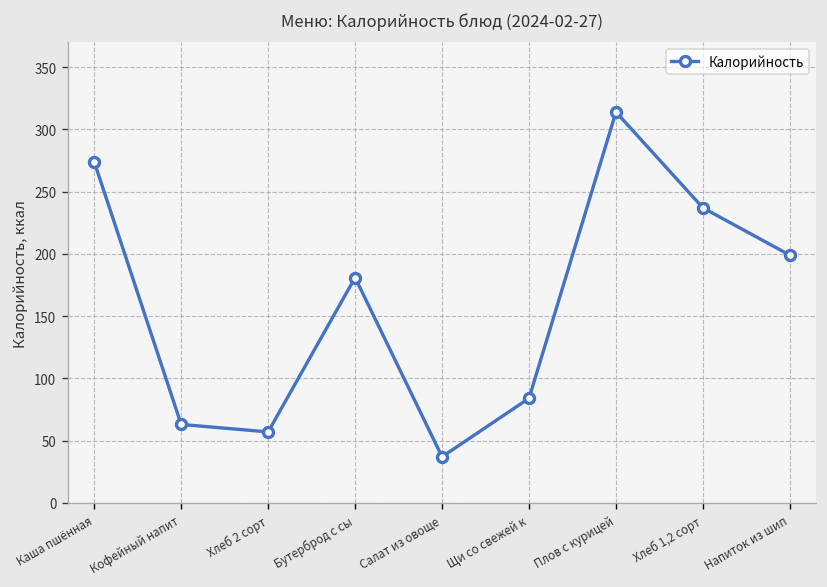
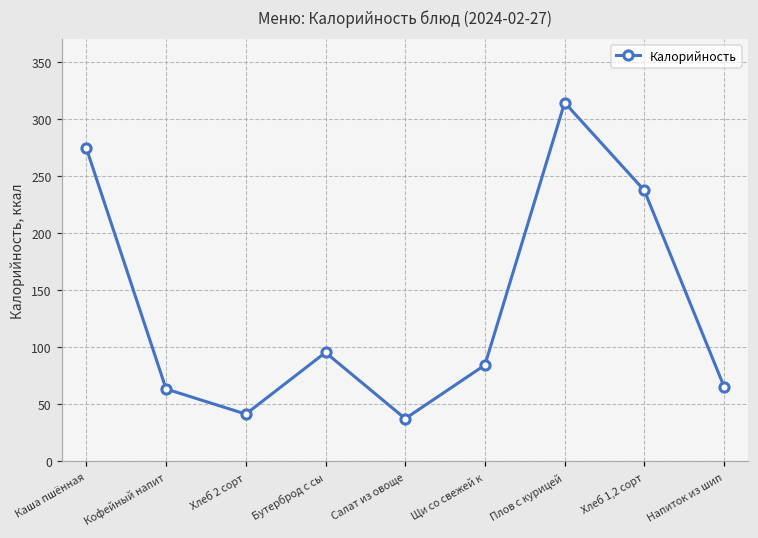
Хлеб 2 сорт: 57 -> 41
Бутерброд с сы: 181 -> 95
Напиток из шип: 199 -> 65
